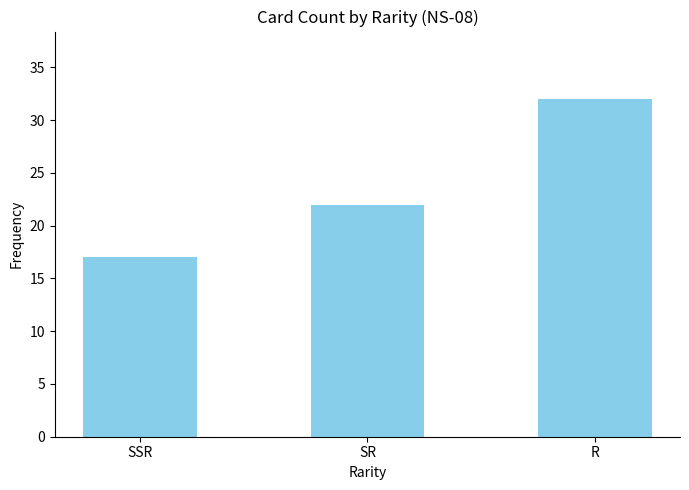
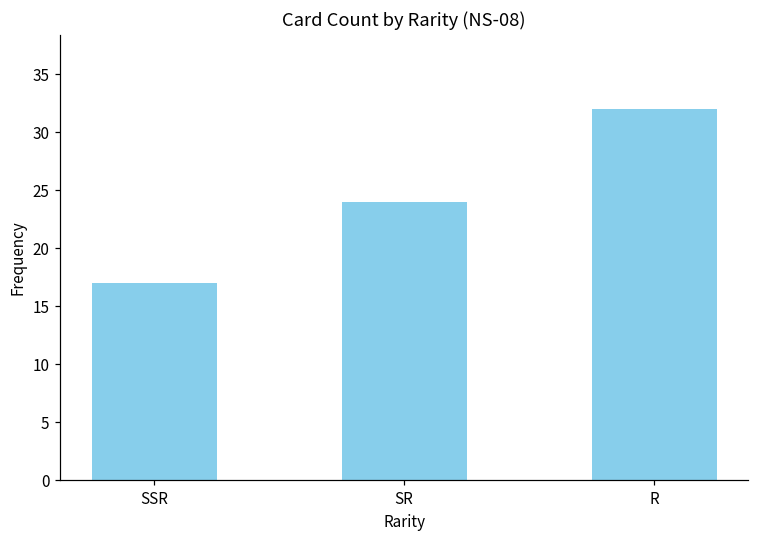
SR: 22 -> 24
